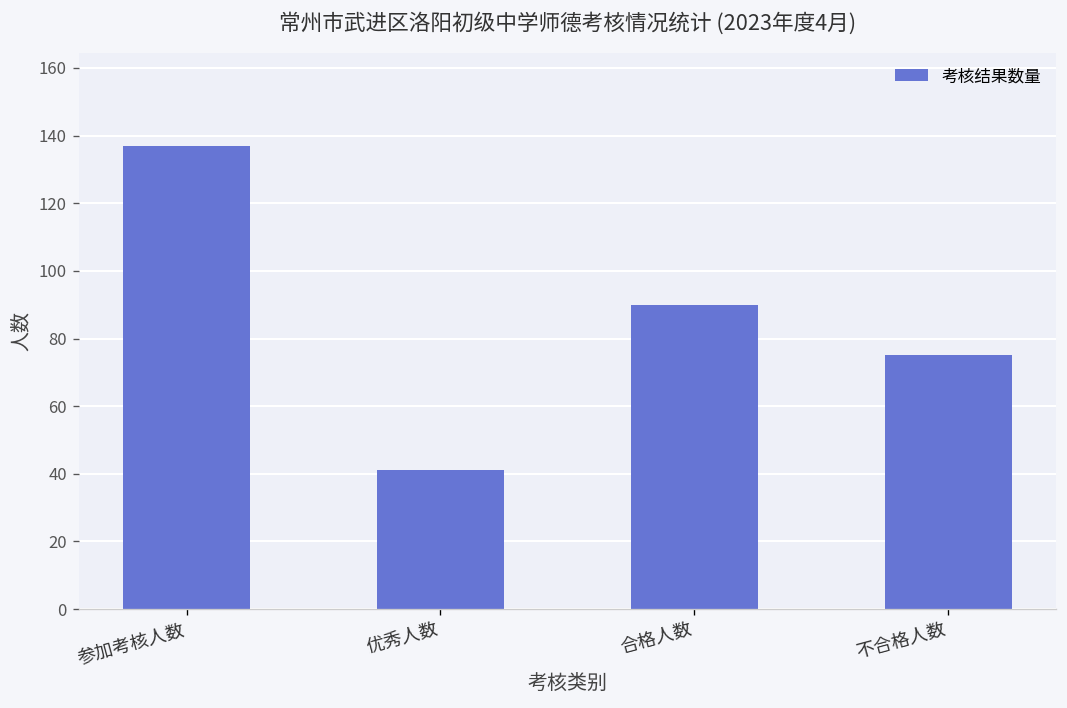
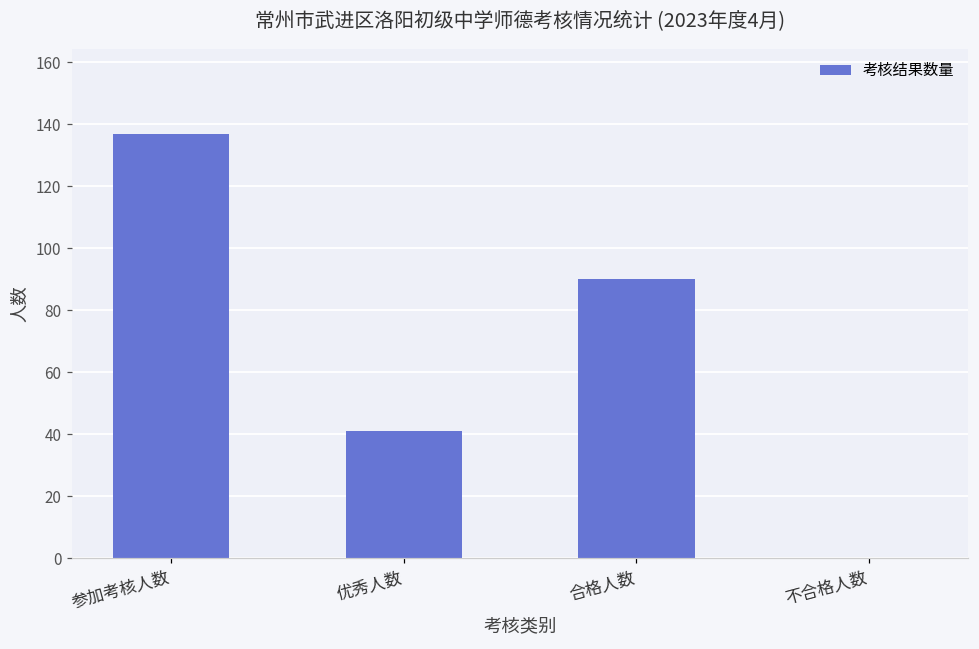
不合格人数: 75 -> 0
